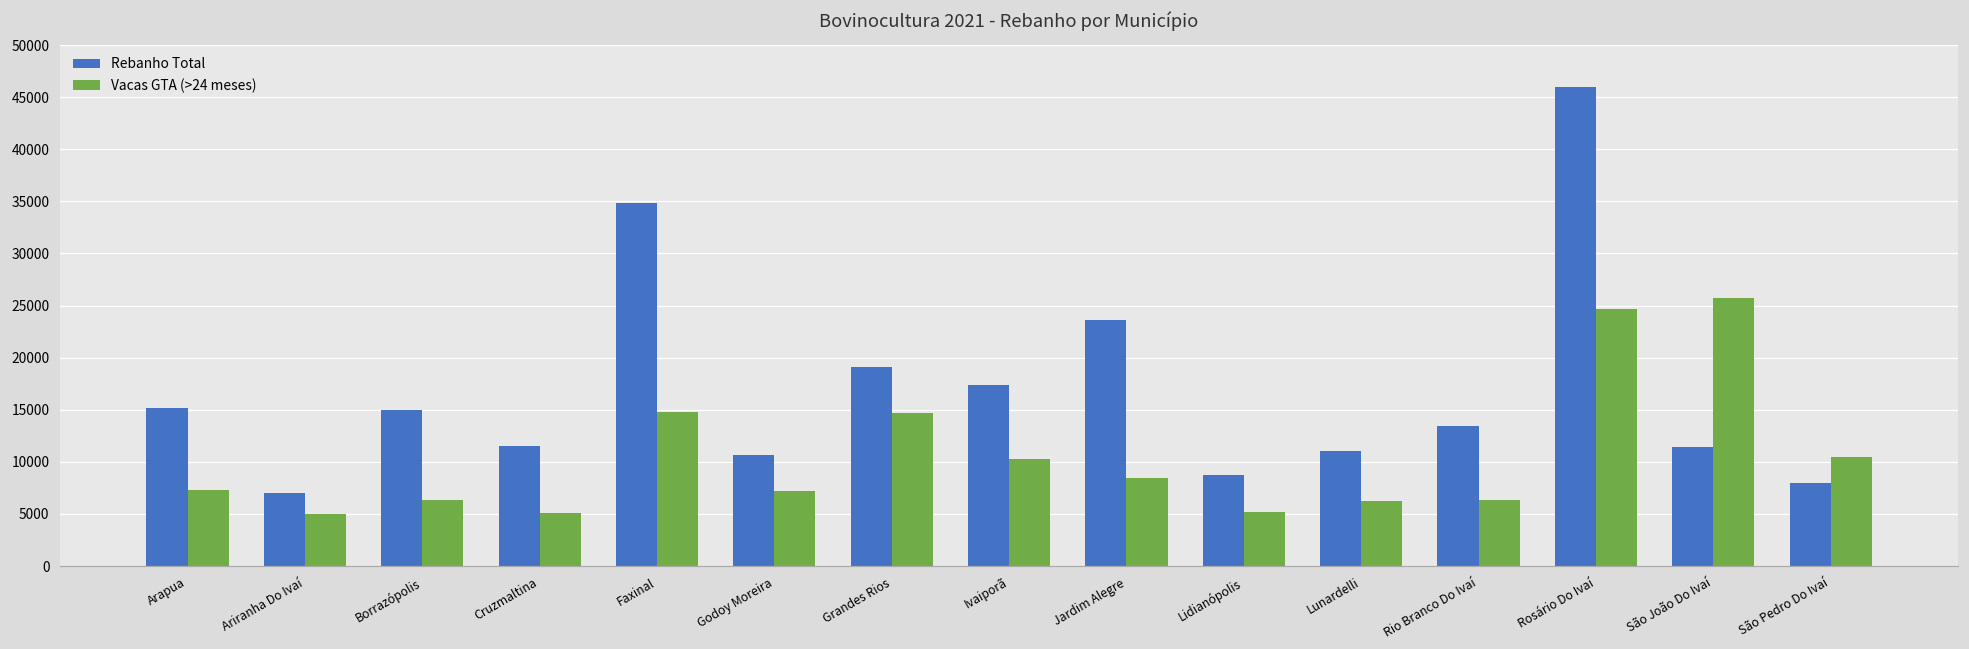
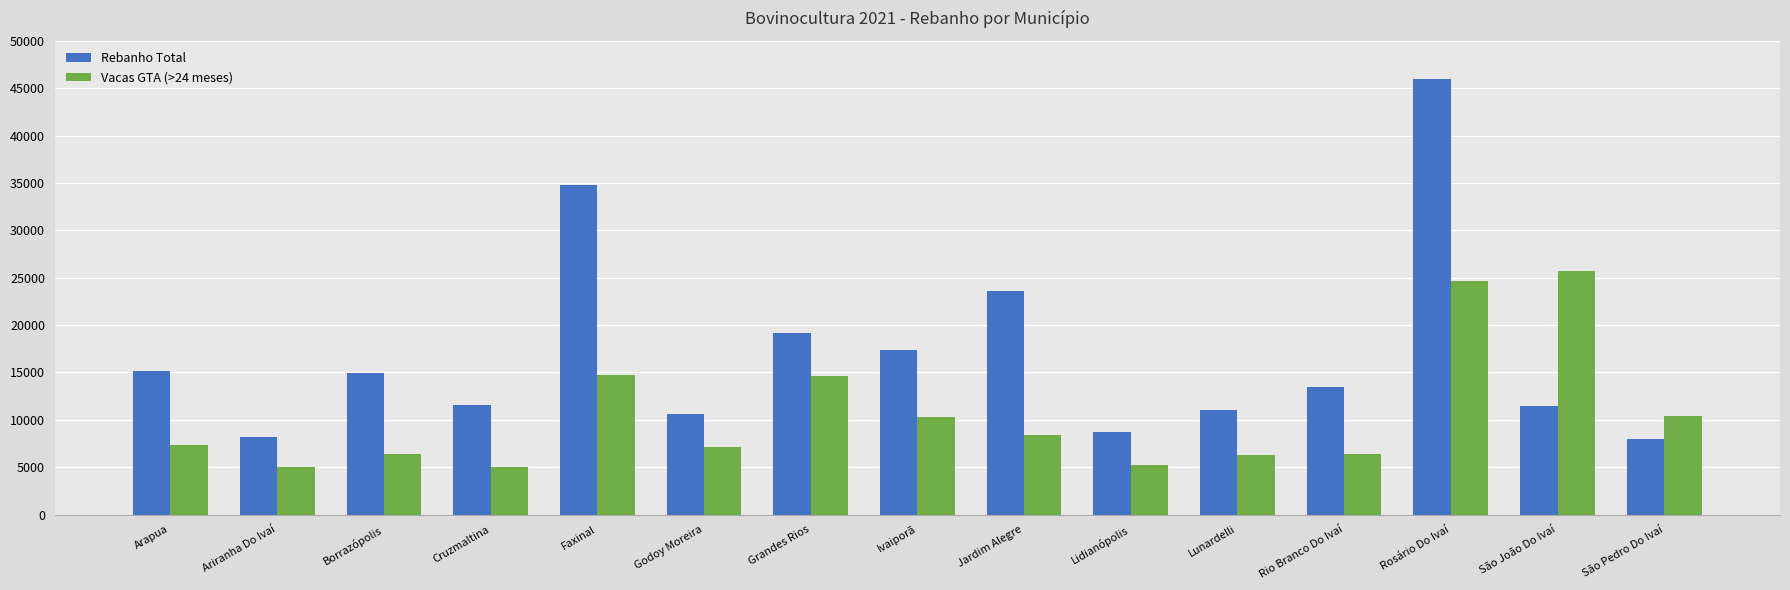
Rebanho Total, Ariranha Do Ivaí: 7000 -> 8000
